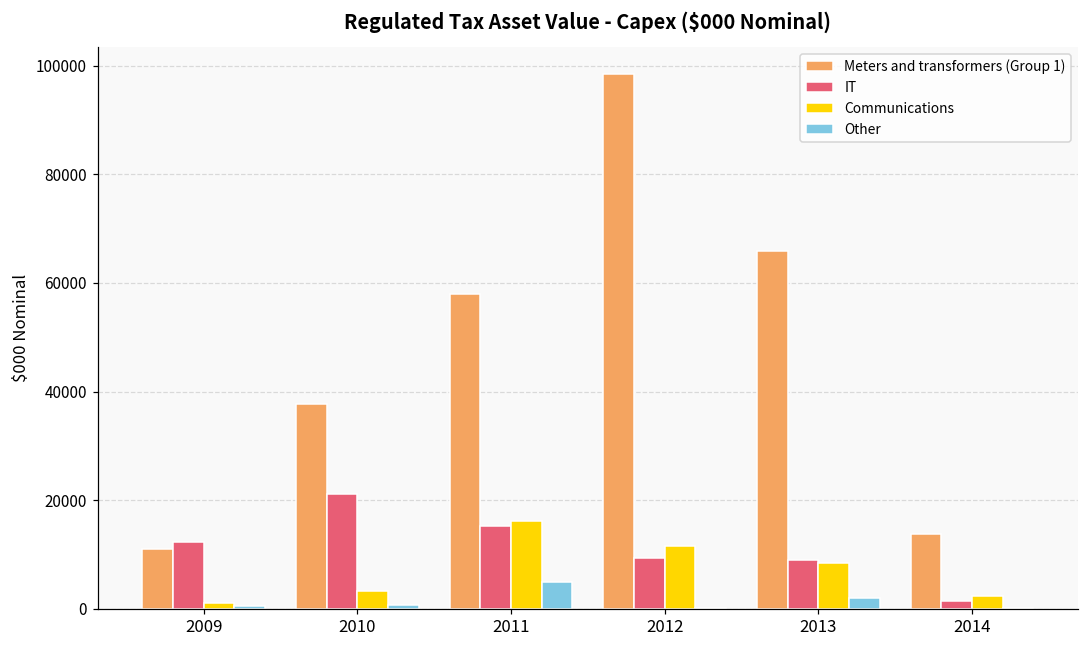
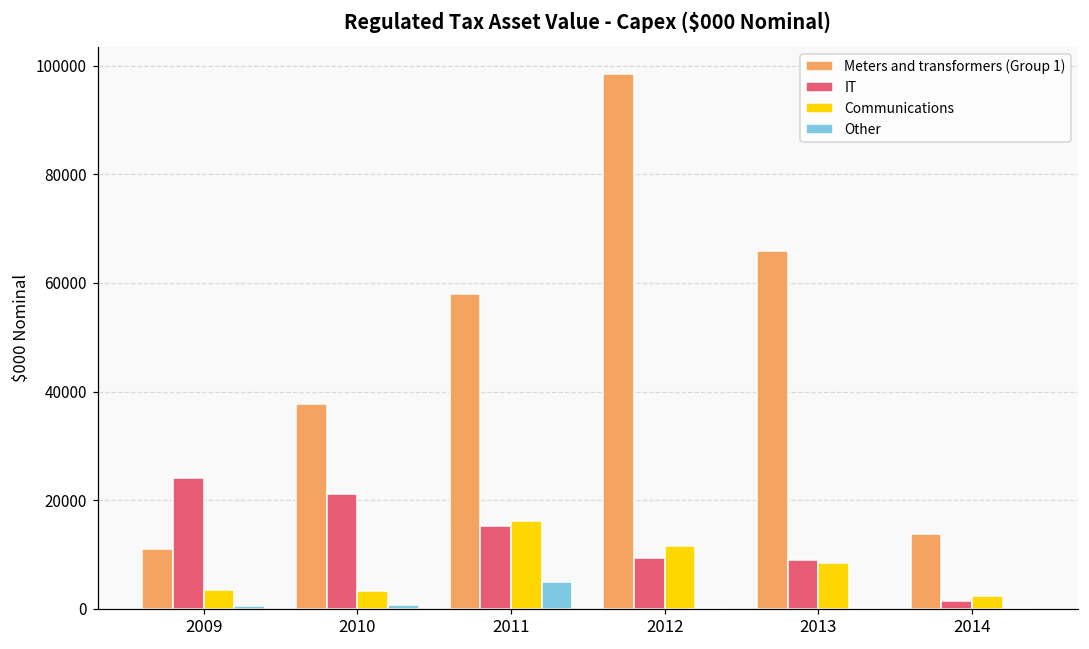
IT, 2009: 12000 -> 24000
Communications, 2009: 1000 -> 3000
Other, 2013: 2000 -> 0
